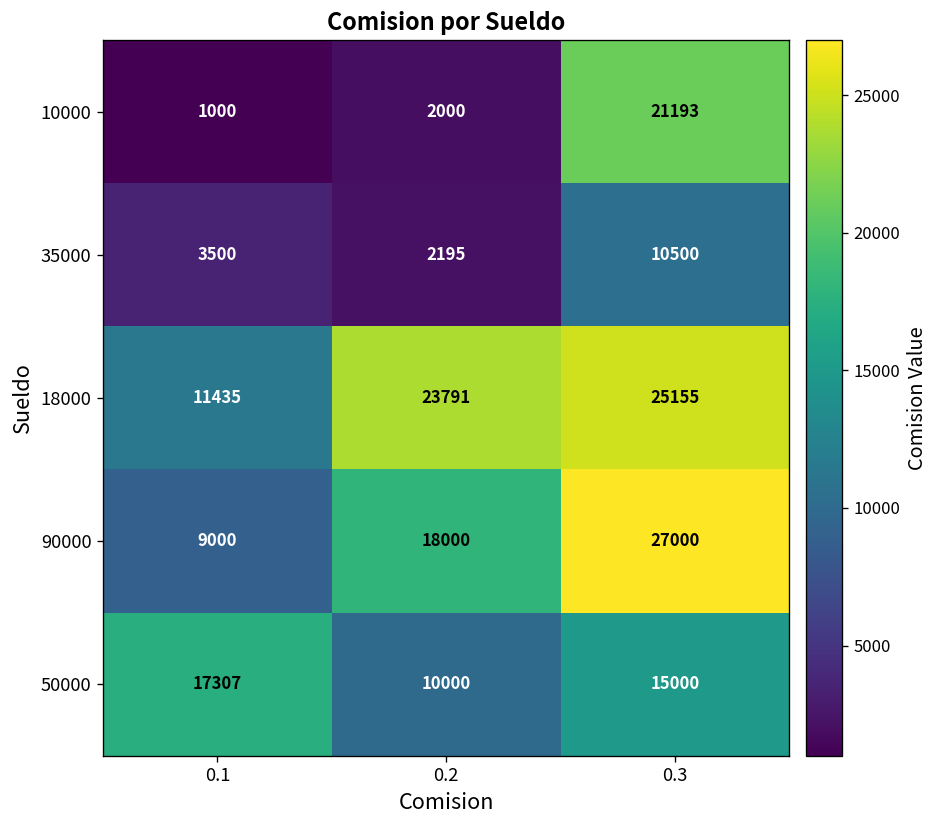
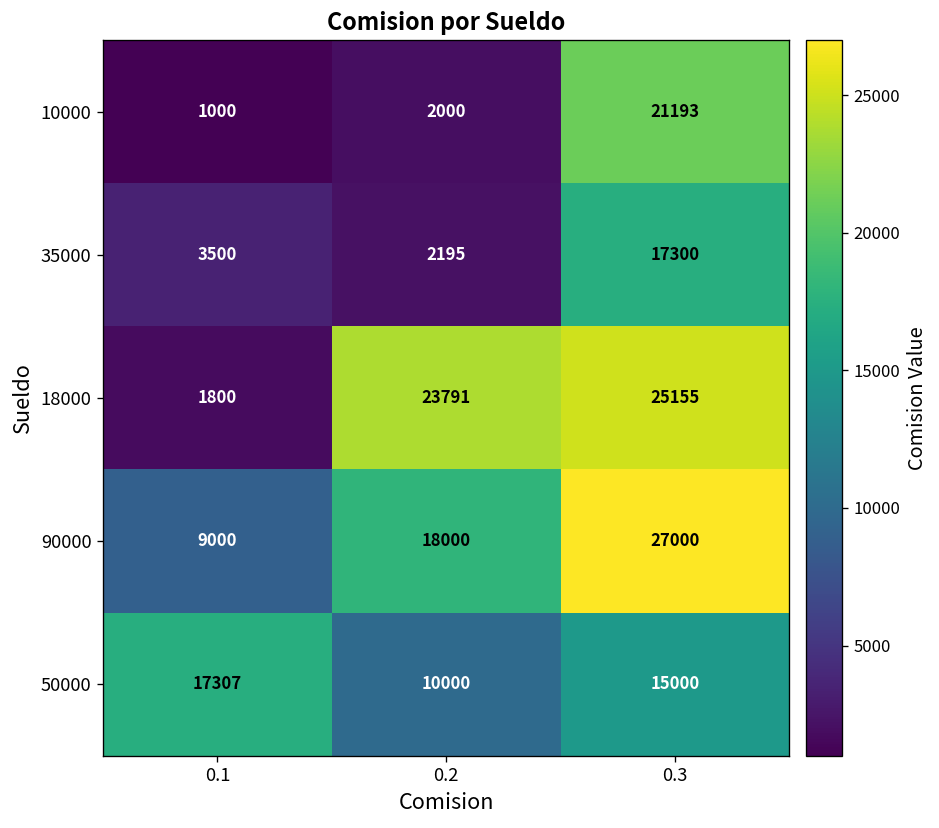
35000, 0.3: 10500 -> 17300
18000, 0.1: 11435 -> 1800
